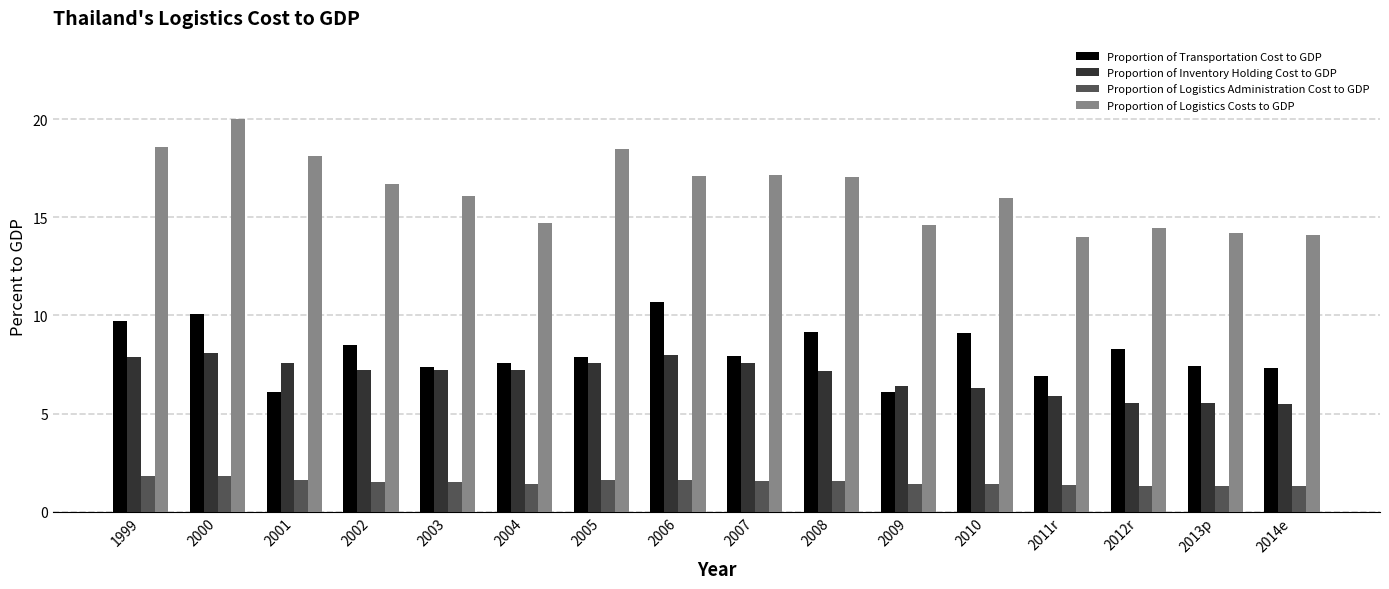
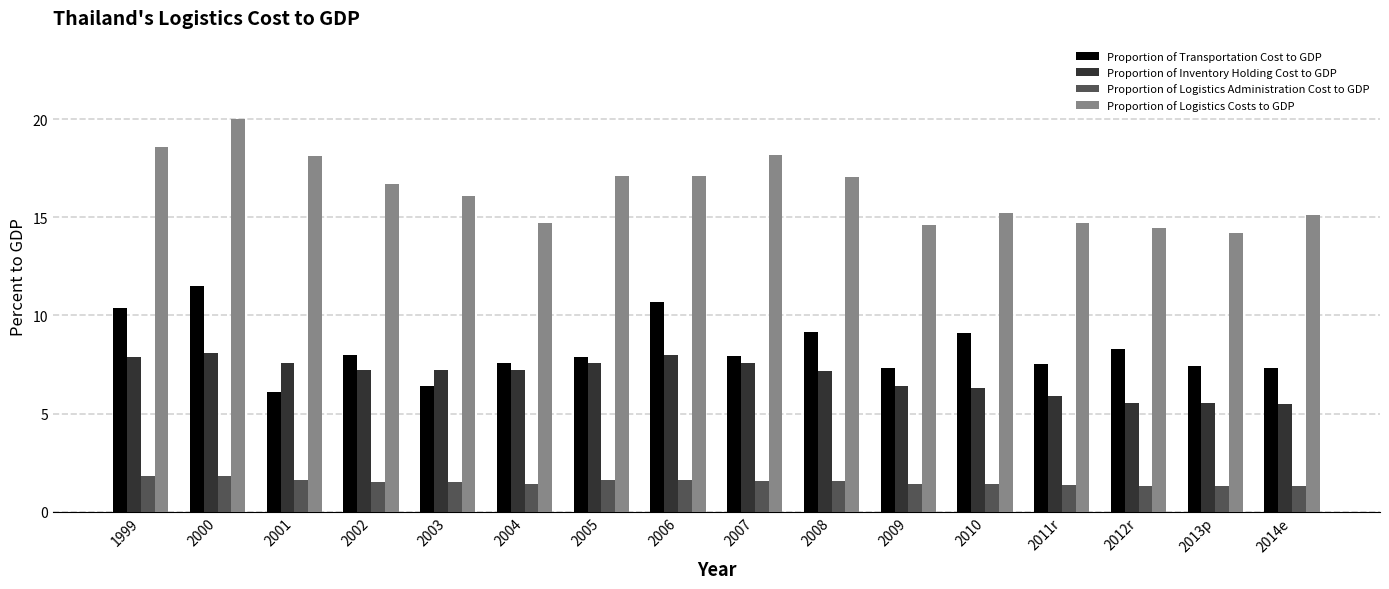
Proportion of Transportation Cost to GDP, 1999: 9.7 -> 10.4
Proportion of Transportation Cost to GDP, 2000: 10.1 -> 11.5
Proportion of Transportation Cost to GDP, 2002: 8.5 -> 8.0
Proportion of Transportation Cost to GDP, 2003: 7.4 -> 6.4
Proportion of Logistics Costs to GDP, 2005: 18.5 -> 17.1
Proportion of Logistics Costs to GDP, 2007: 17.1 -> 18.2
Proportion of Transportation Cost to GDP, 2009: 6.1 -> 7.3
Proportion of Logistics Costs to GDP, 2010: 16.0 -> 15.2
Proportion of Transportation Cost to GDP, 2011r: 6.9 -> 7.5
Proportion of Logistics Costs to GDP, 2011r: 14.0 -> 14.7
Proportion of Logistics Costs to GDP, 2014e: 14.1 -> 15.1
